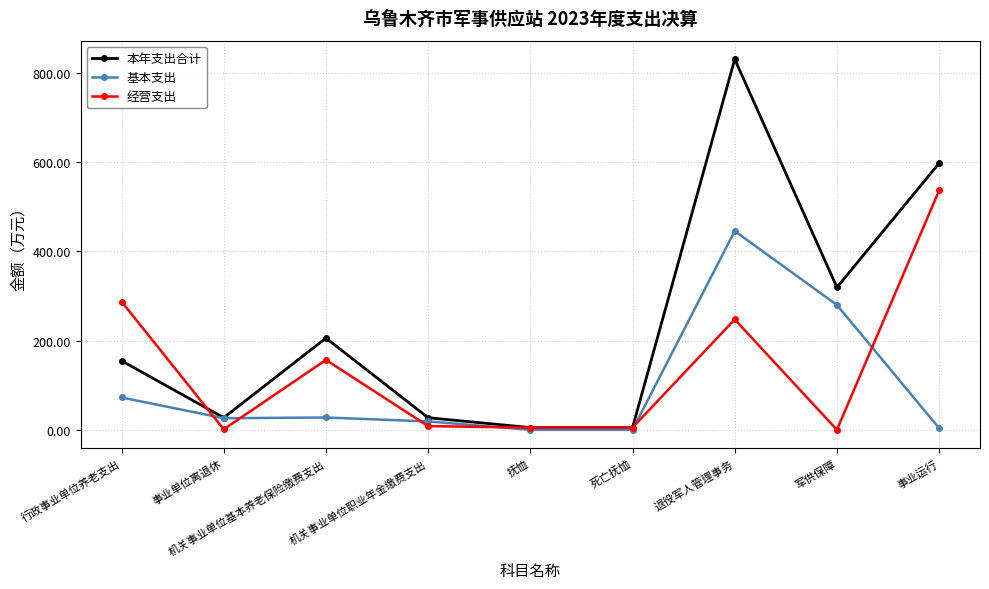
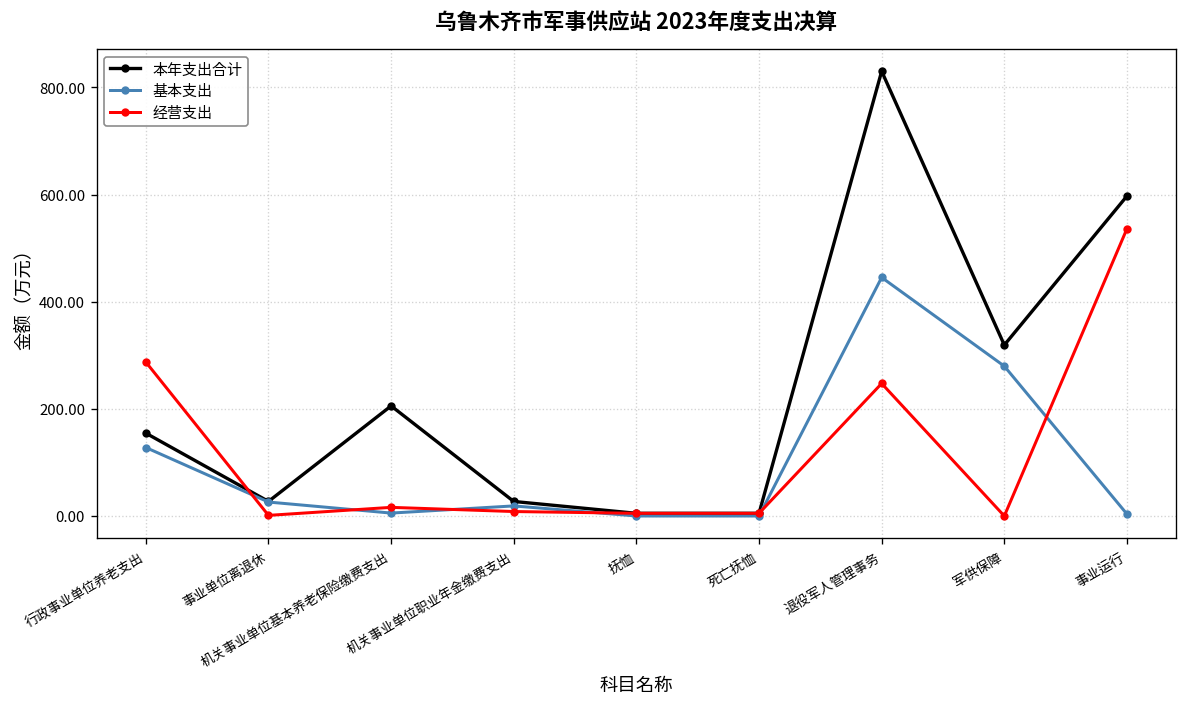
基本支出, 行政事业单位养老支出: 70 -> 130
基本支出, 机关事业单位基本养老保险缴费支出: 30 -> 10
经营支出, 机关事业单位基本养老保险缴费支出: 160 -> 20
